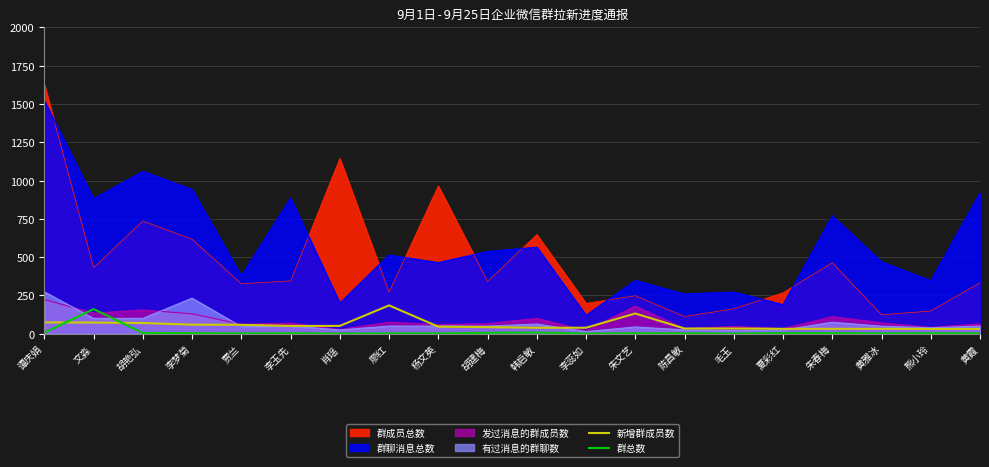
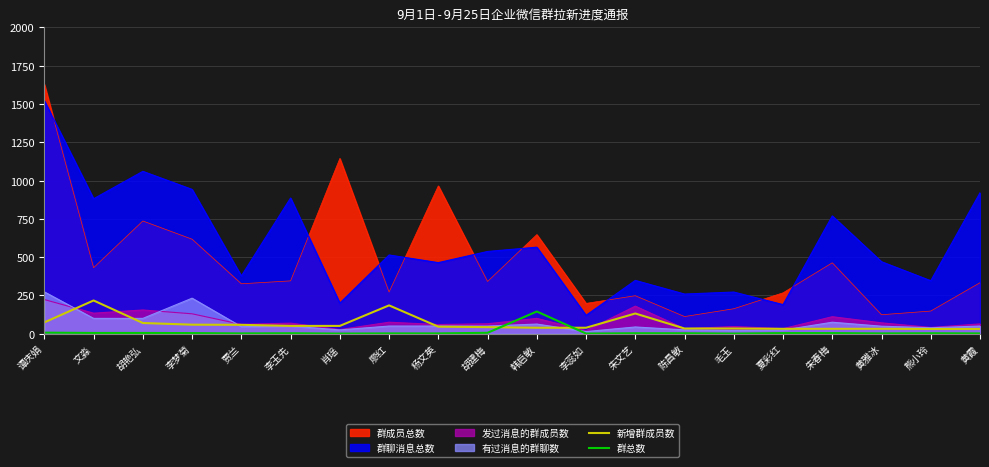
新增群成员数, 文淼: 70 -> 220
群总数, 文淼: 160 -> 10
群总数, 韩启敏: 10 -> 150
